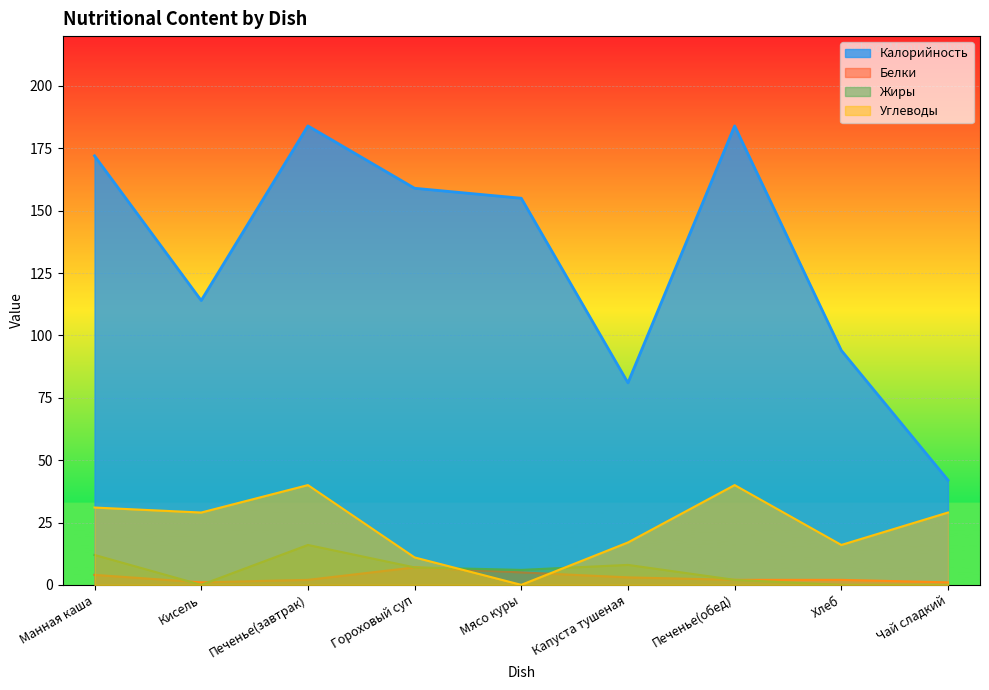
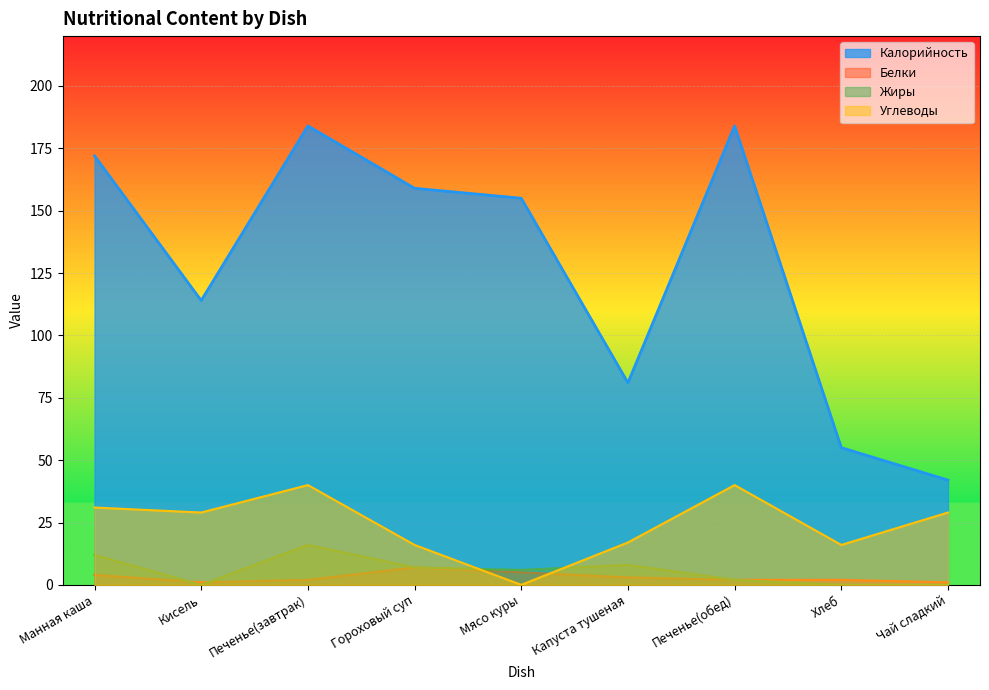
Углеводы, Гороховый суп: 11 -> 16
Калорийность, Хлеб: 94 -> 55
